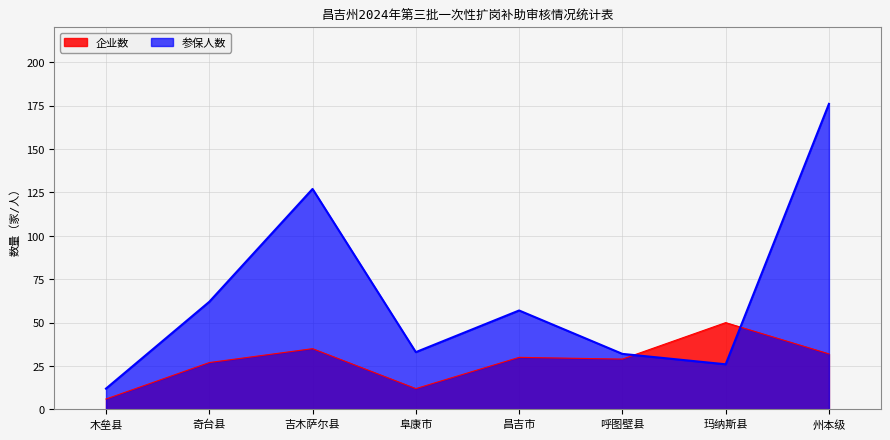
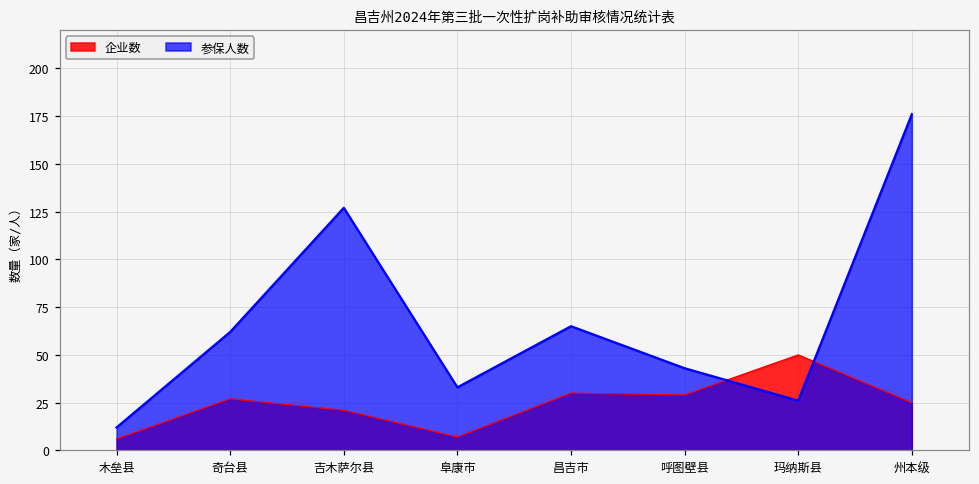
企业数, 吉木萨尔县: 35 -> 21
企业数, 阜康市: 12 -> 7
参保人数, 昌吉市: 57 -> 65
参保人数, 呼图壁县: 32 -> 43
企业数, 州本级: 32 -> 25
